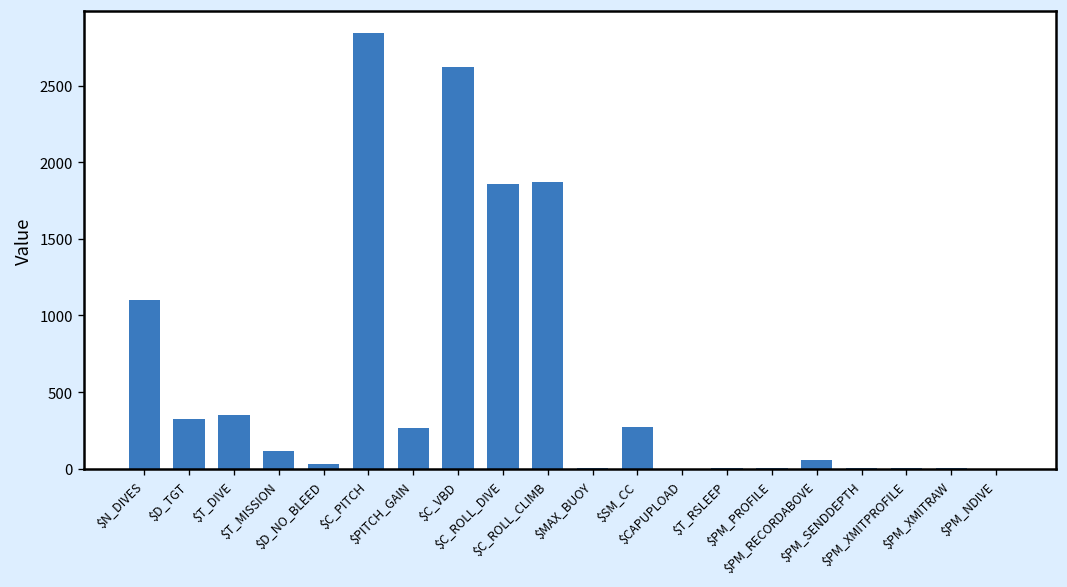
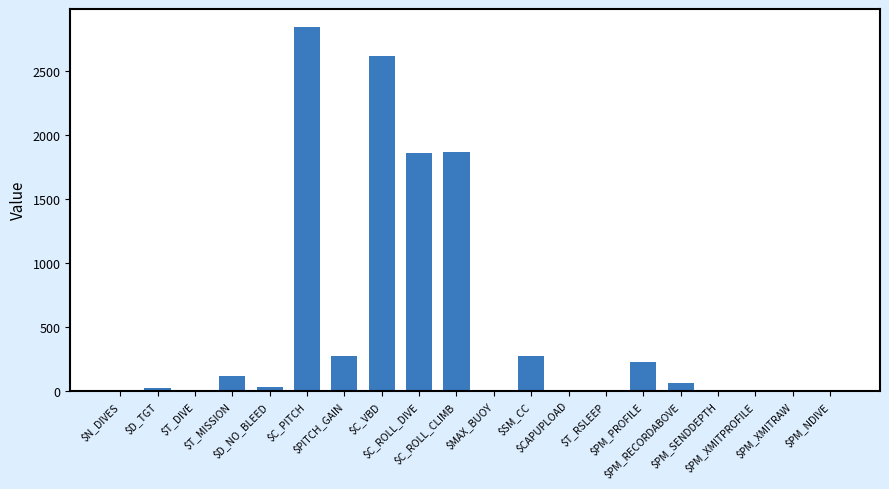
$N_DIVES: 1100 -> 0
$D_TGT: 320 -> 20
$T_DIVE: 350 -> 10
$PM_PROFILE: 0 -> 220
